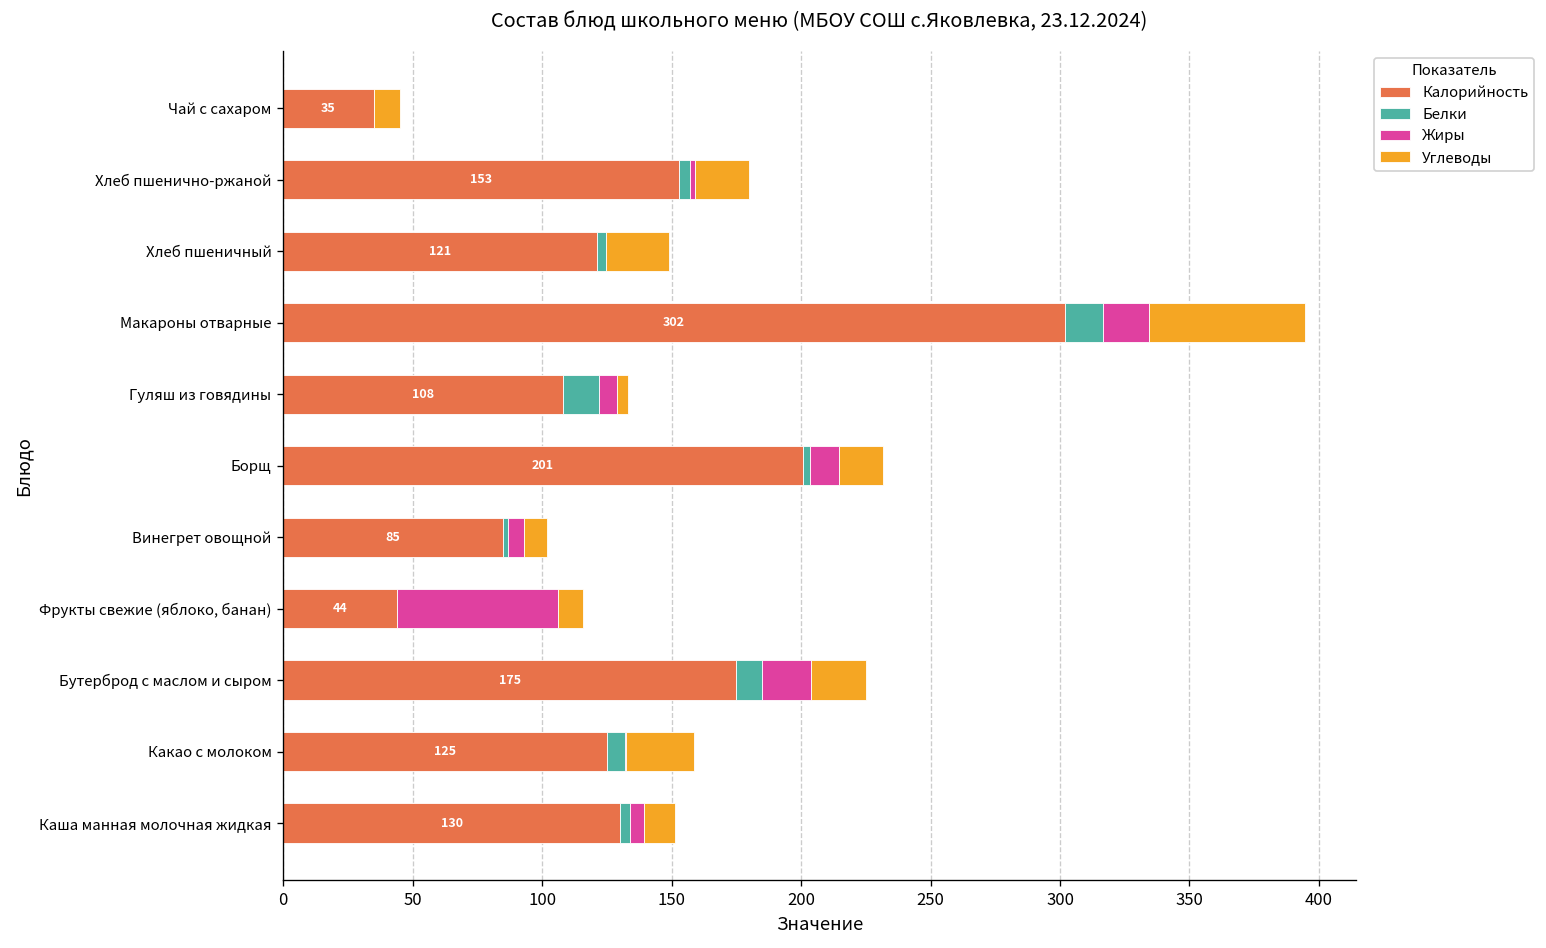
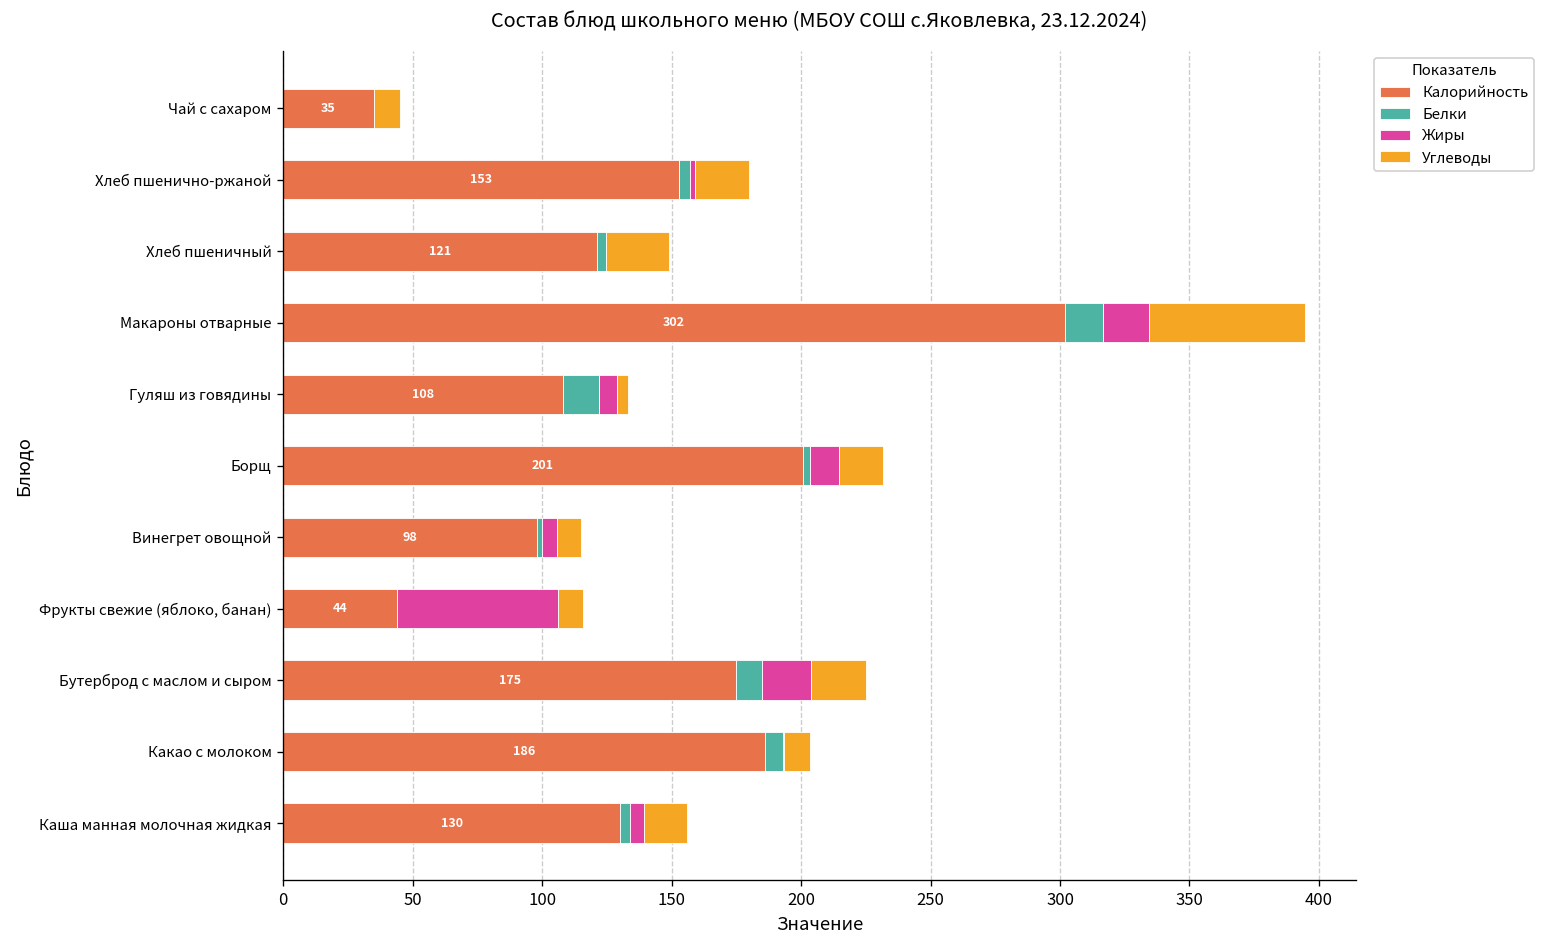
Калорийность, Винегрет овощной: 85 -> 98
Калорийность, Какао с молоком: 125 -> 186
Углеводы, Какао с молоком: 26 -> 10
Углеводы, Каша манная молочная жидкая: 12 -> 17
